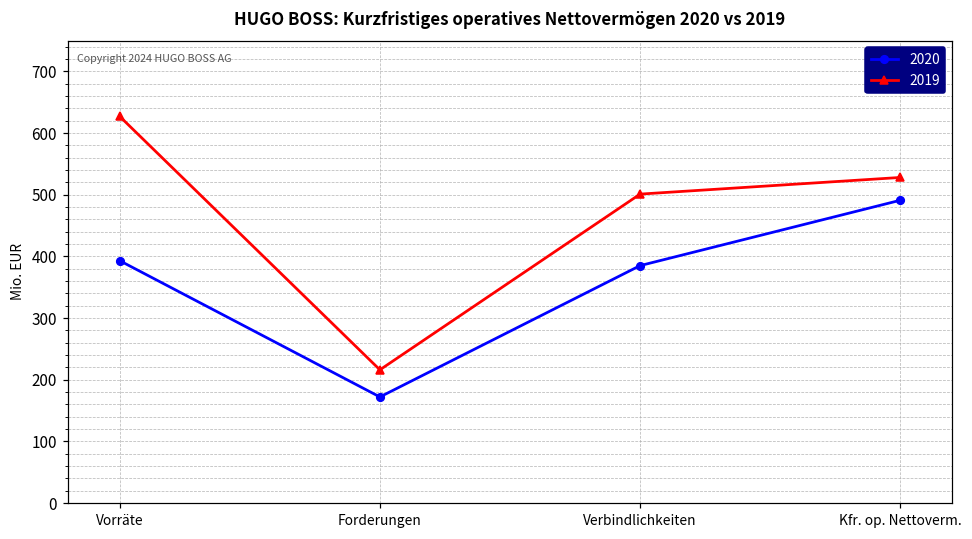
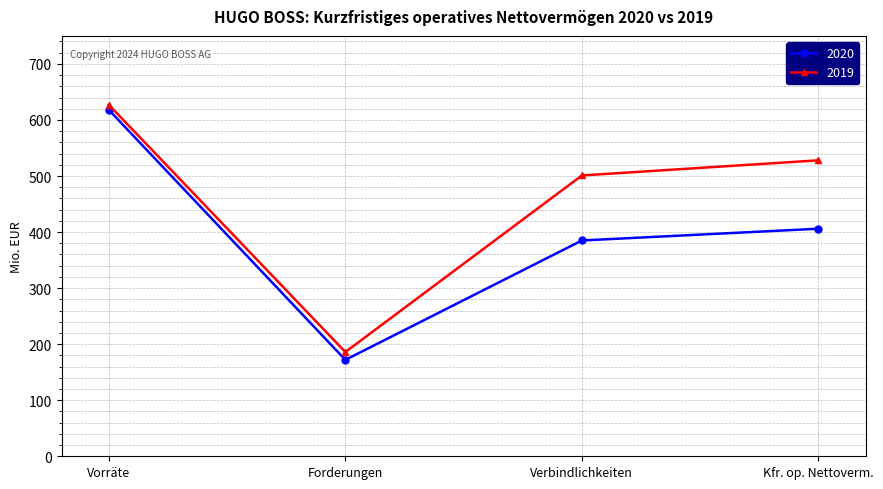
2020, Vorräte: 390 -> 620
2019, Forderungen: 220 -> 190
2020, Kfr. op. Nettoverm.: 490 -> 410
